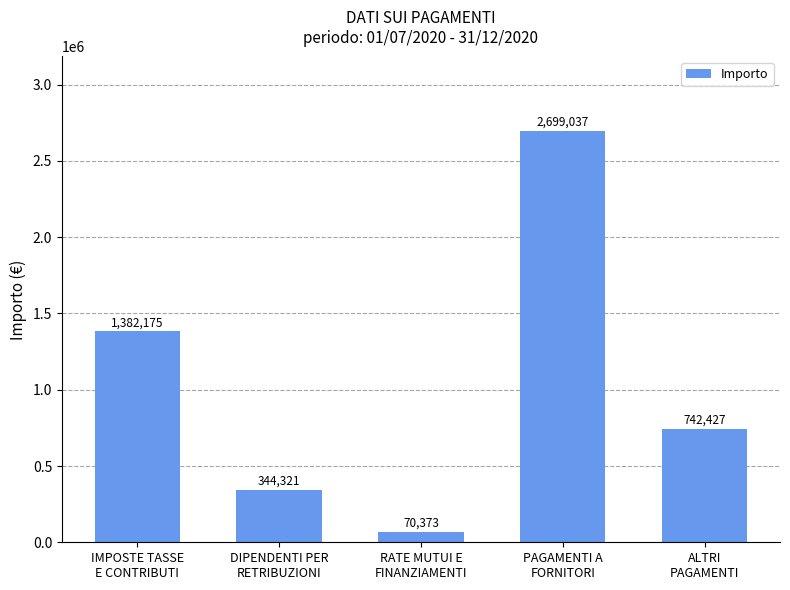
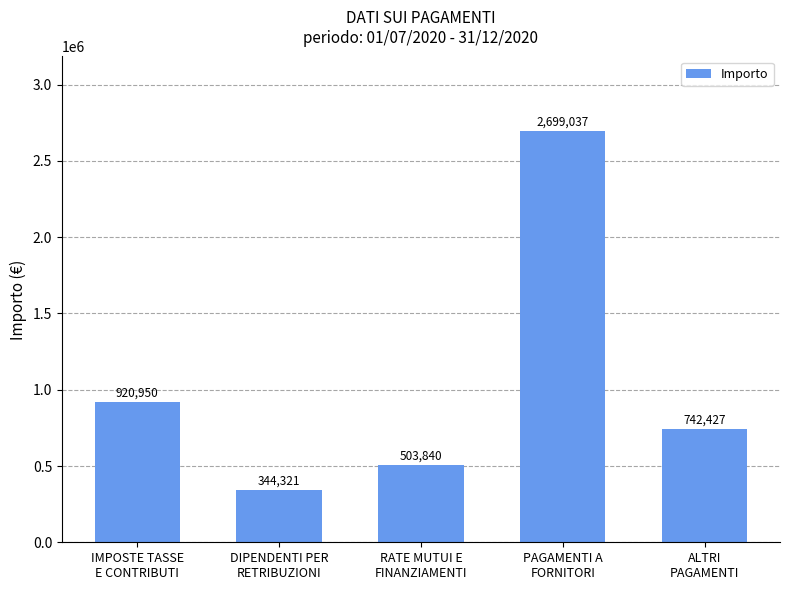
IMPOSTE TASSE E CONTRIBUTI: 1,382,175 -> 920,950
RATE MUTUI E FINANZIAMENTI: 70,373 -> 503,840
